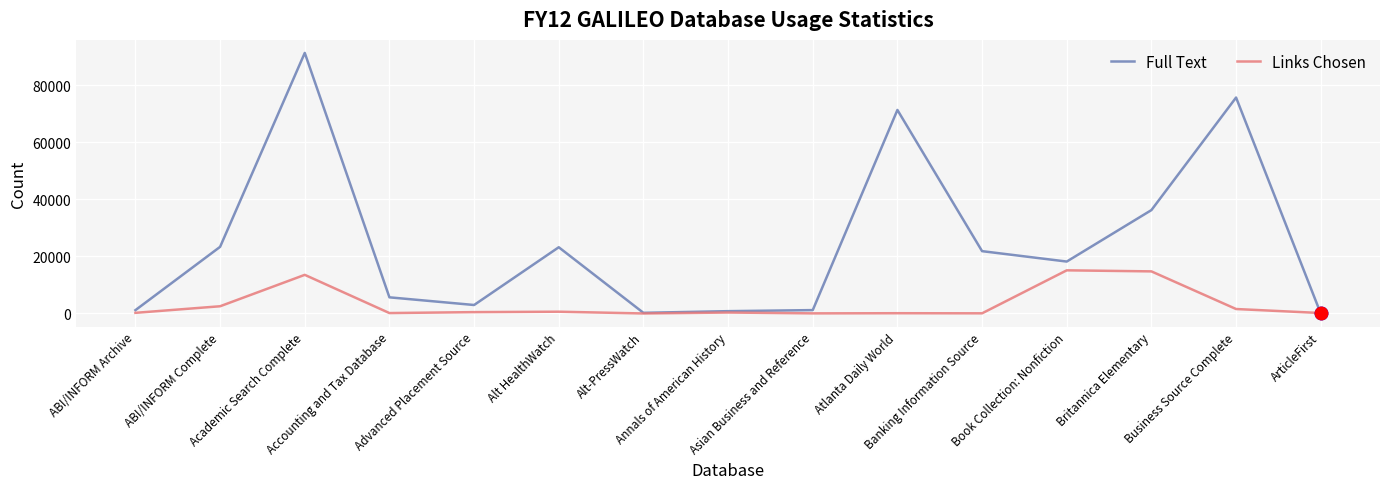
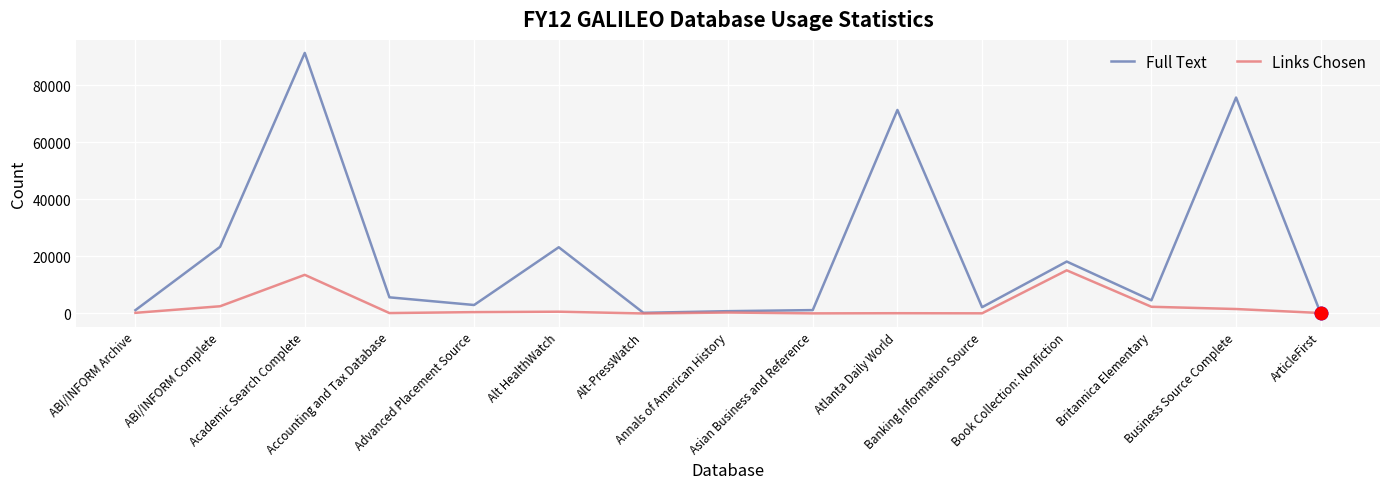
Full Text, Banking Information Source: 22000 -> 2000
Full Text, Britannica Elementary: 36000 -> 5000
Links Chosen, Britannica Elementary: 15000 -> 2000
